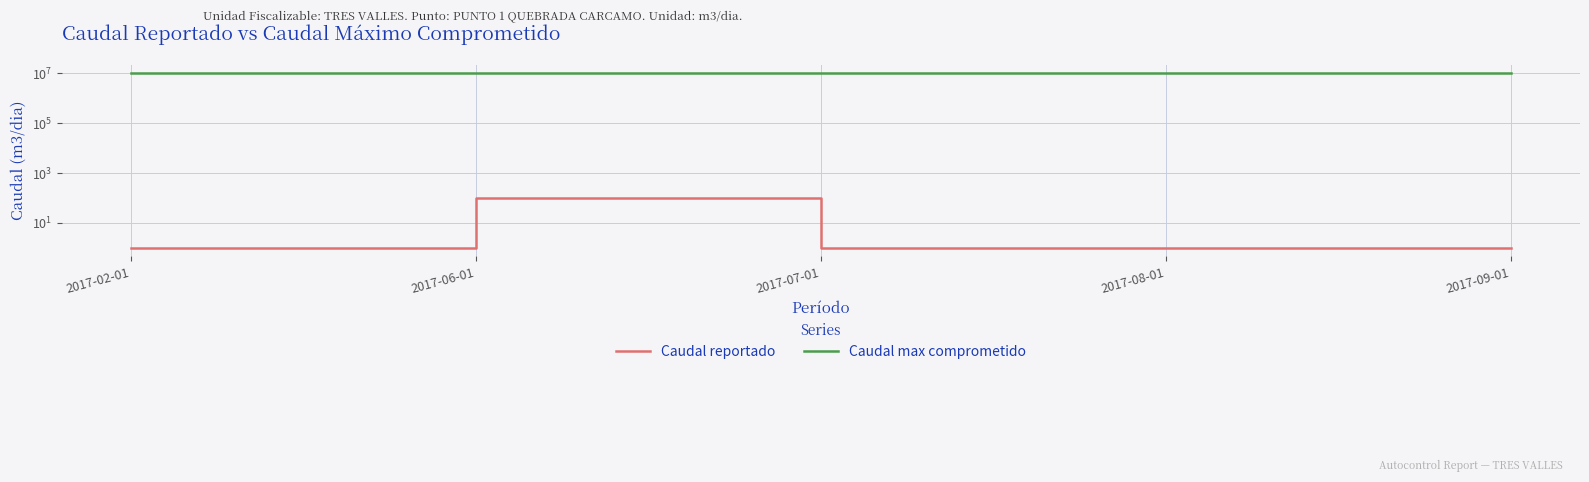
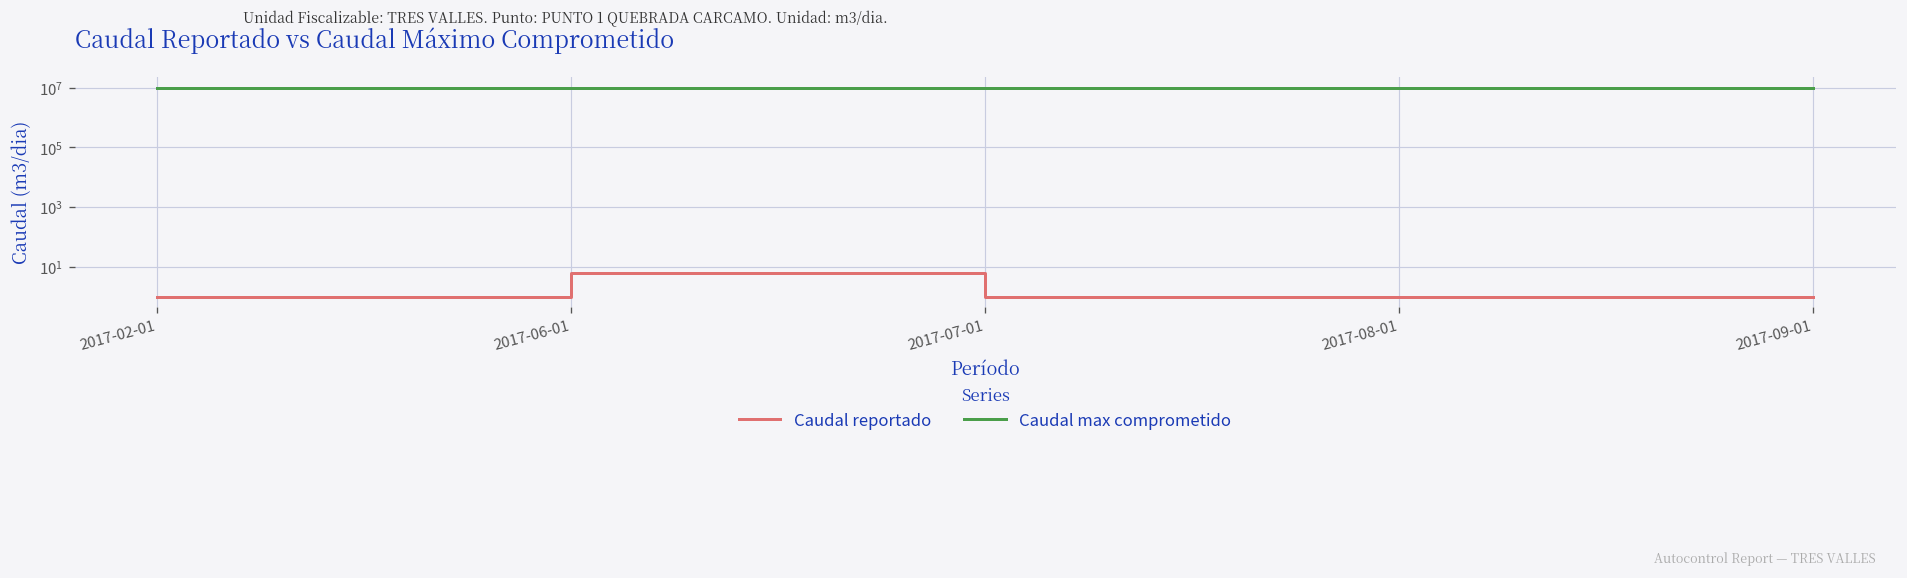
Caudal reportado, 2017-06-01: 100 -> 6
